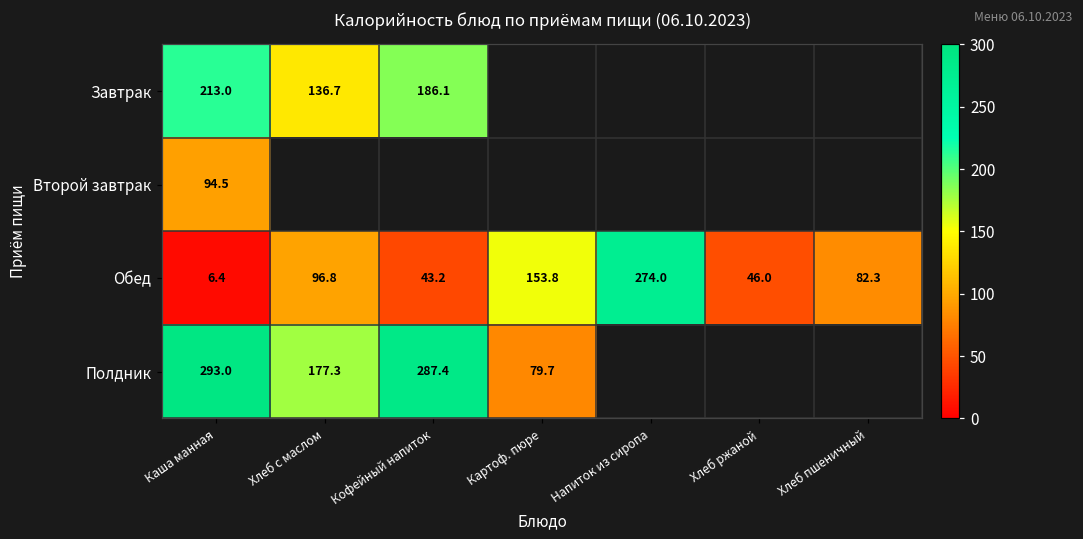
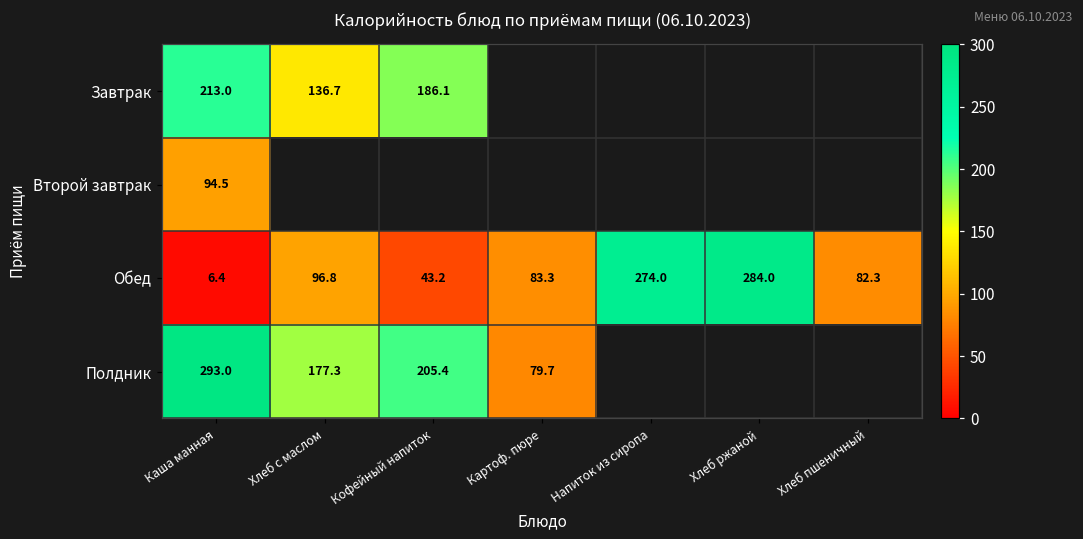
Обед, Картоф. пюре: 153.8 -> 83.3
Обед, Хлеб ржаной: 46.0 -> 284.0
Полдник, Кофейный напиток: 287.4 -> 205.4
